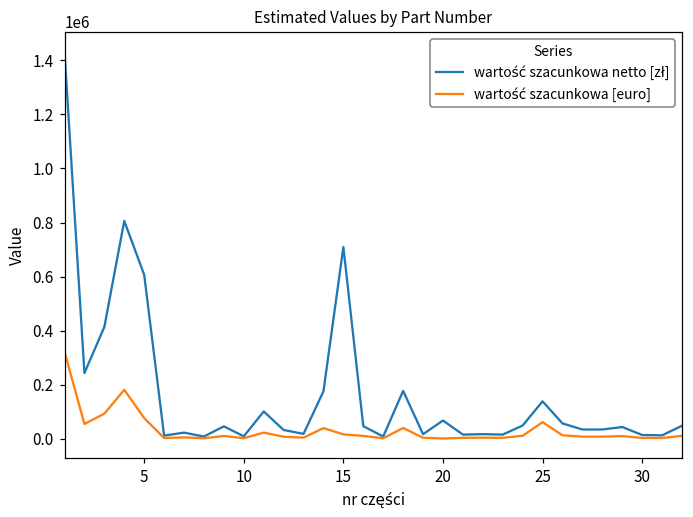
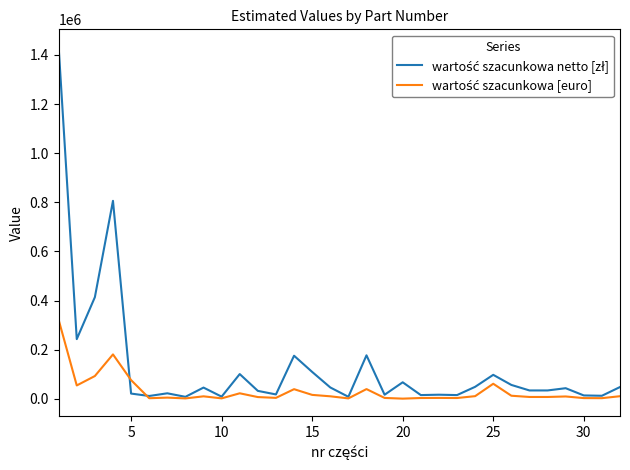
wartość szacunkowa netto [zł], 5: 610000 -> 20000
wartość szacunkowa netto [zł], 15: 710000 -> 110000
wartość szacunkowa netto [zł], 25: 140000 -> 100000
